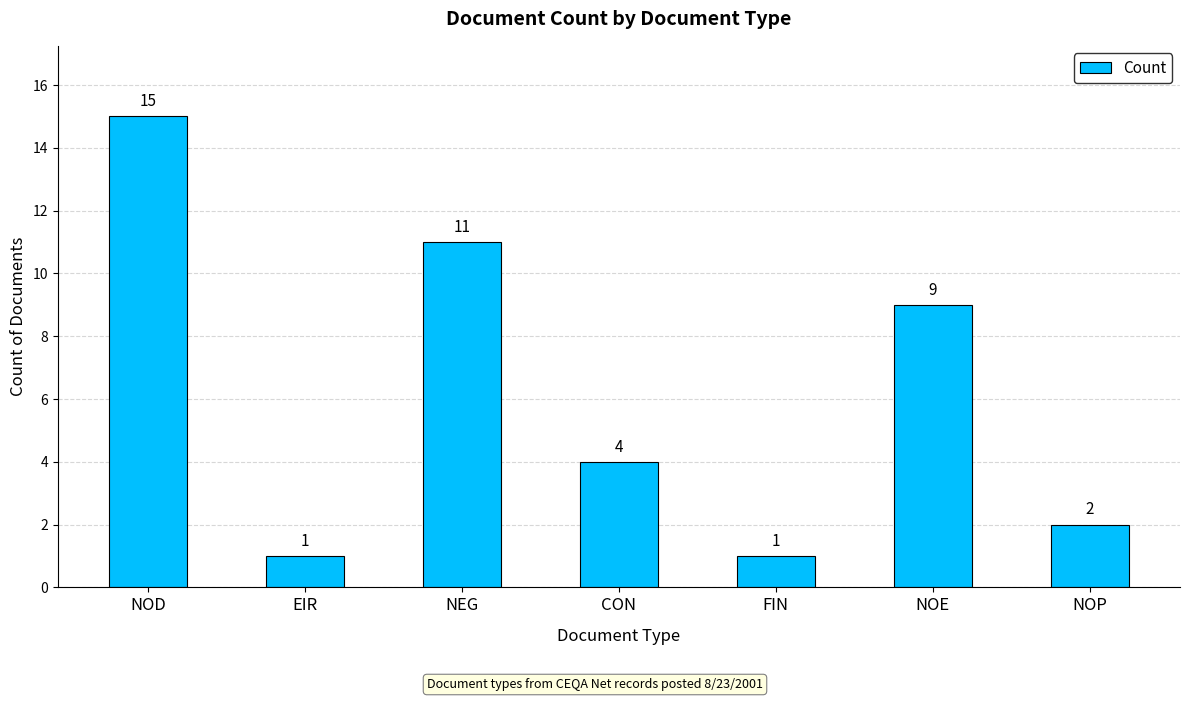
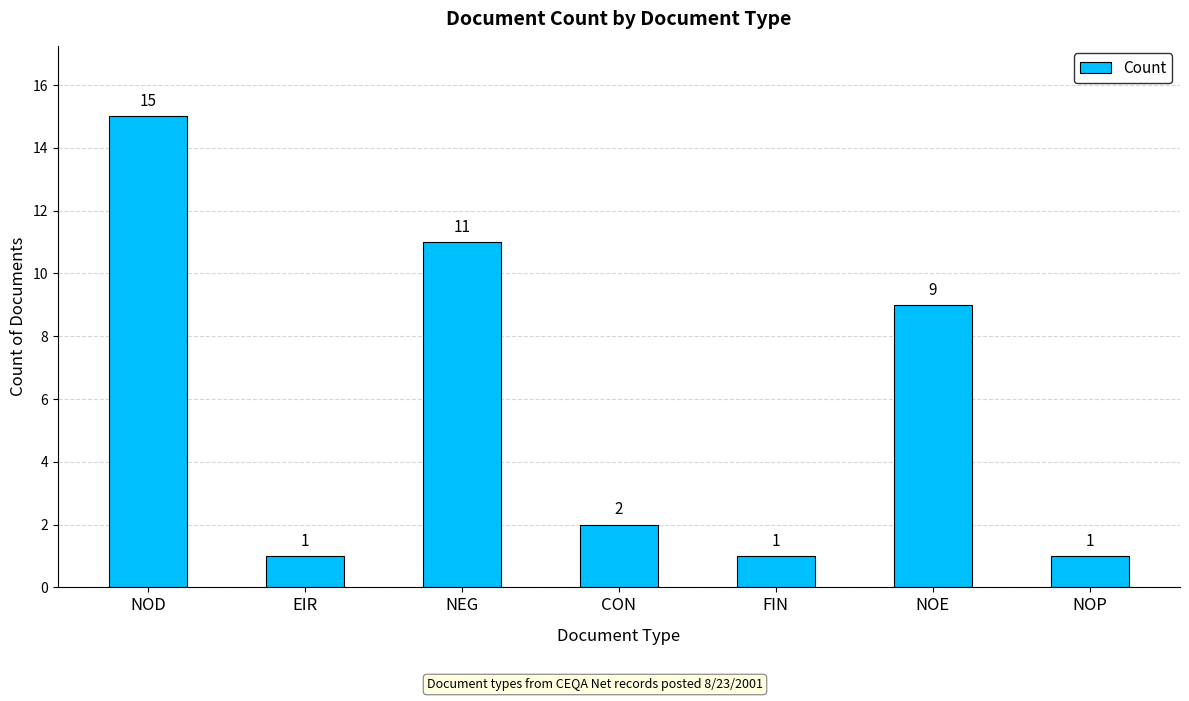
CON: 4 -> 2
NOP: 2 -> 1
